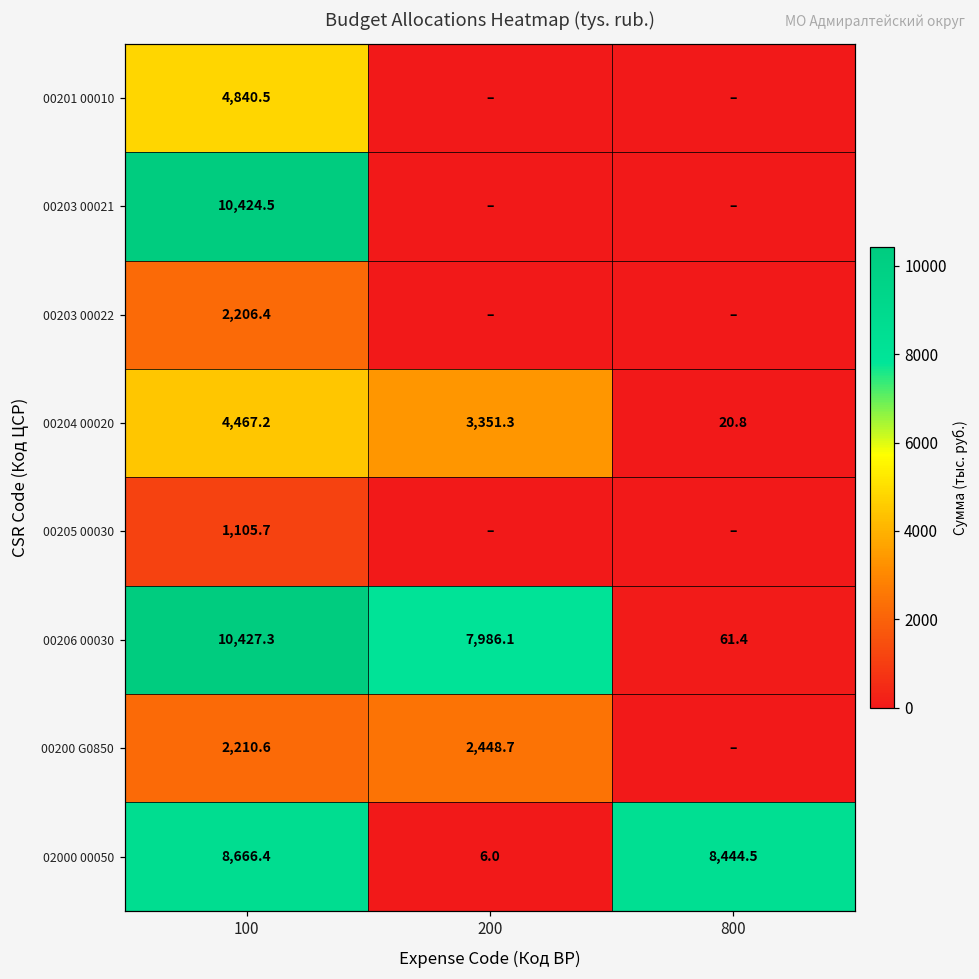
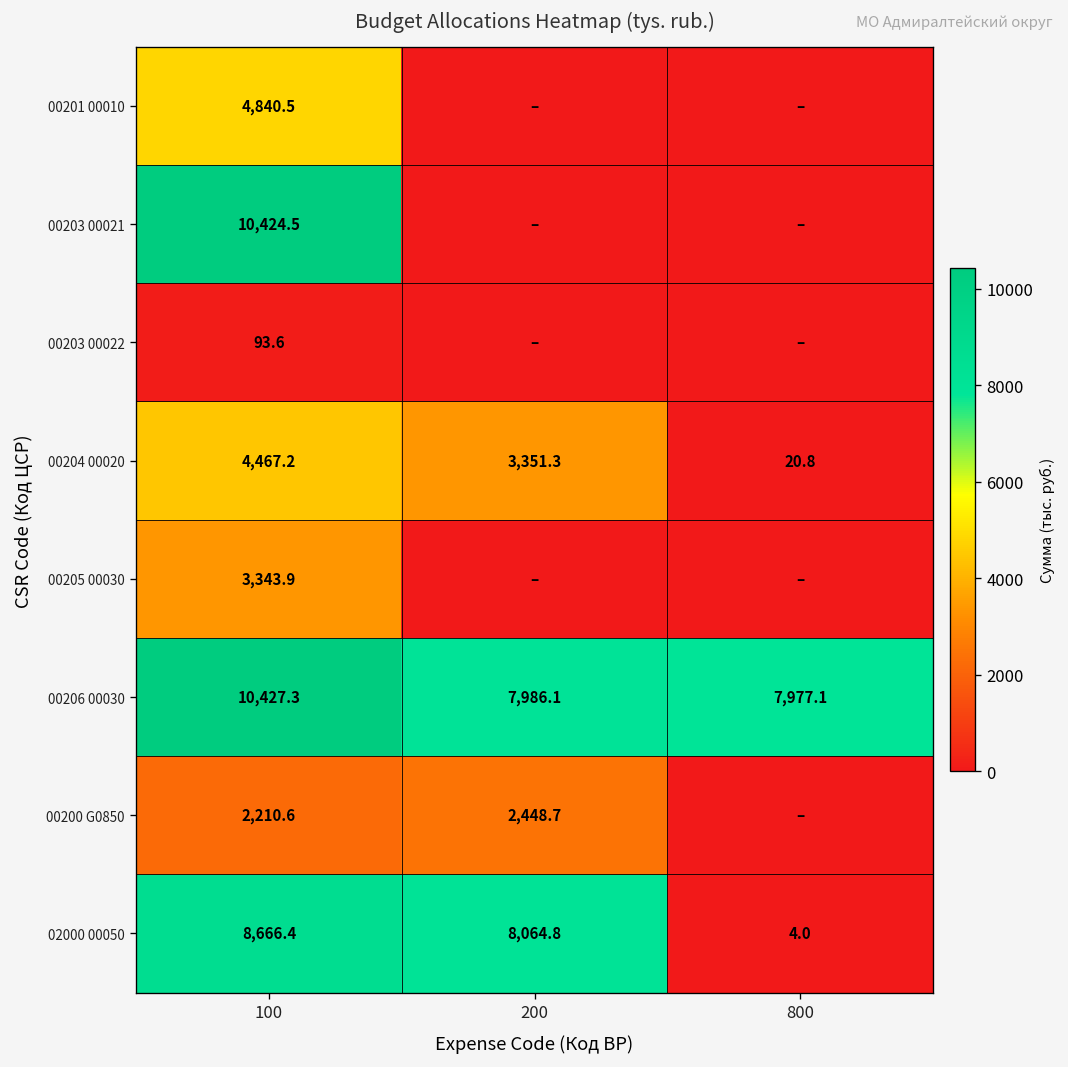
00203 00022, 100: 2,206.4 -> 93.6
00205 00030, 100: 1,105.7 -> 3,343.9
00206 00030, 800: 61.4 -> 7,977.1
02000 00050, 200: 6.0 -> 8,064.8
02000 00050, 800: 8,444.5 -> 4.0
